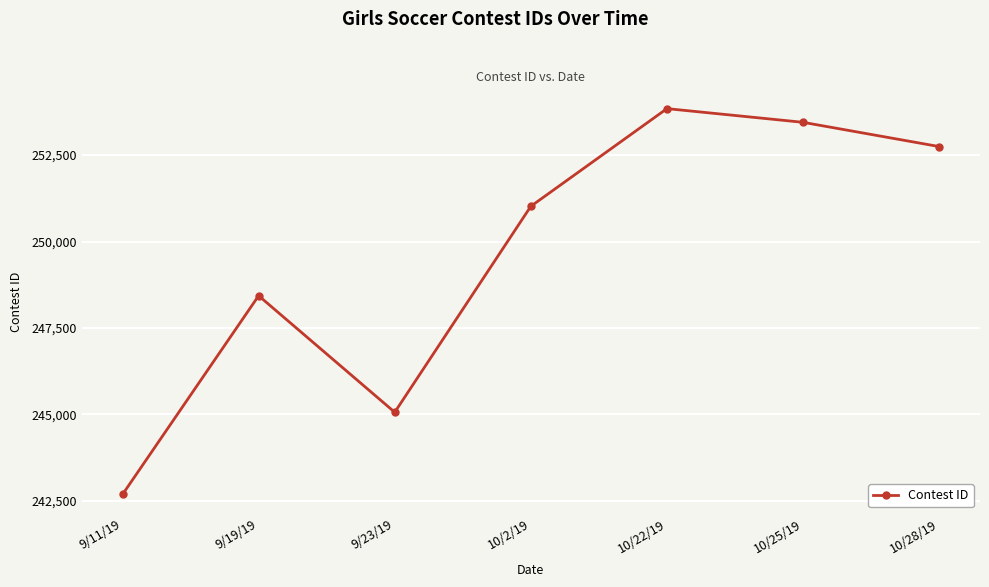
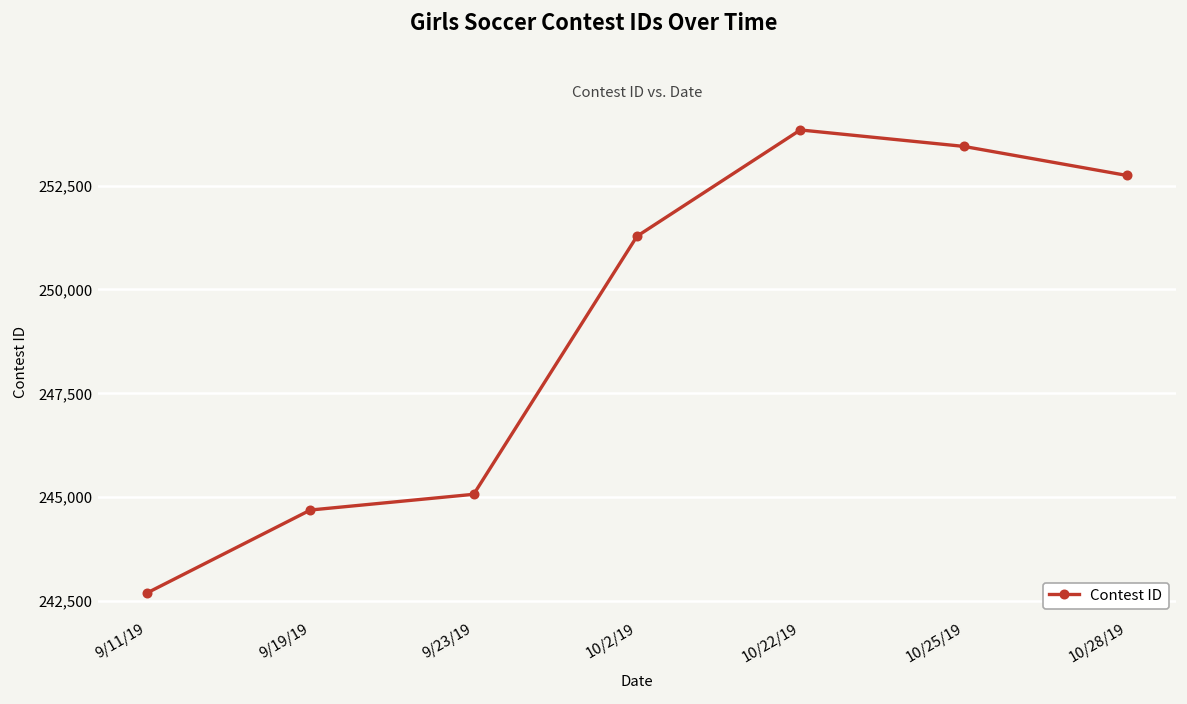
9/19/19: 248,400 -> 244,700
10/2/19: 251,000 -> 251,300
